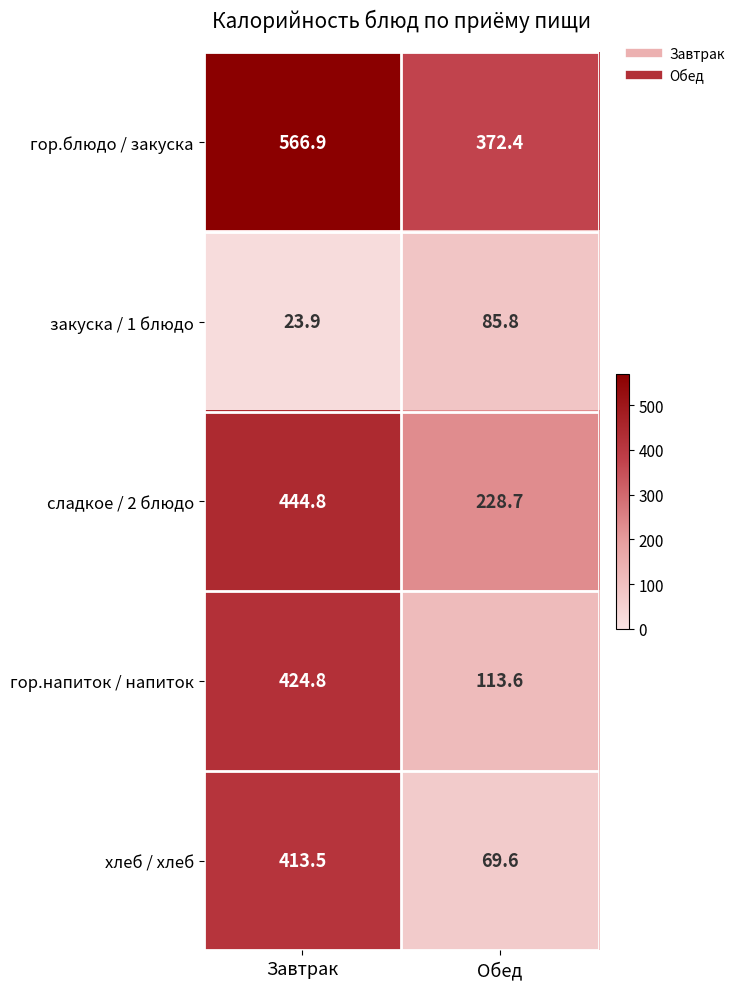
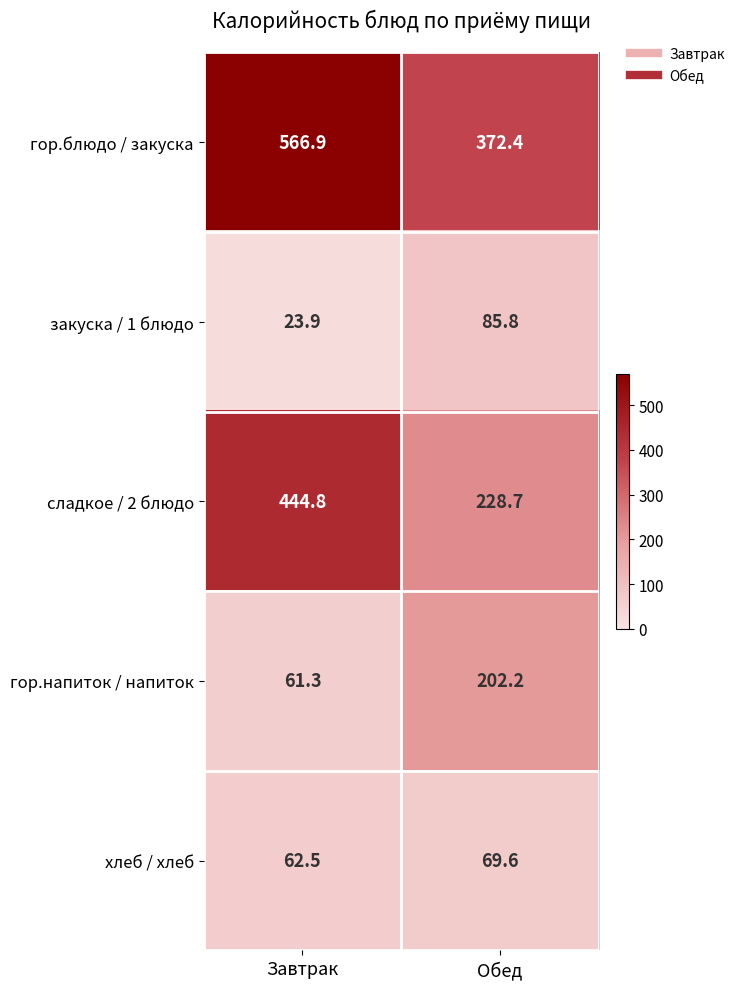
гор.напиток / напиток, Завтрак: 424.8 -> 61.3
гор.напиток / напиток, Обед: 113.6 -> 202.2
хлеб / хлеб, Завтрак: 413.5 -> 62.5
